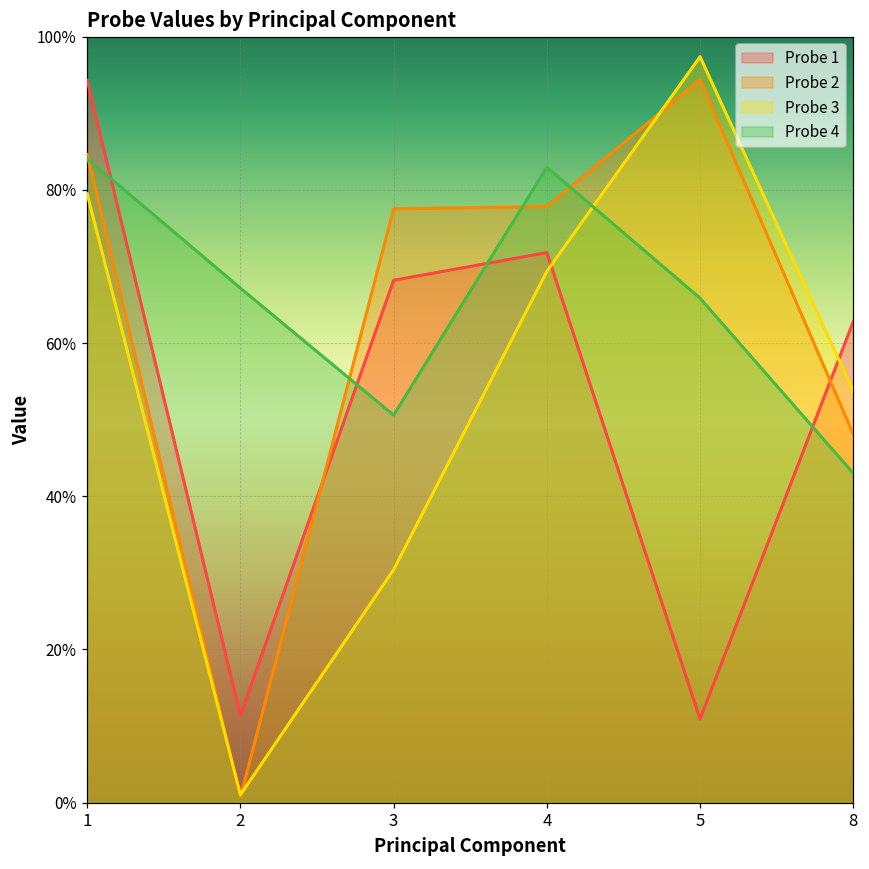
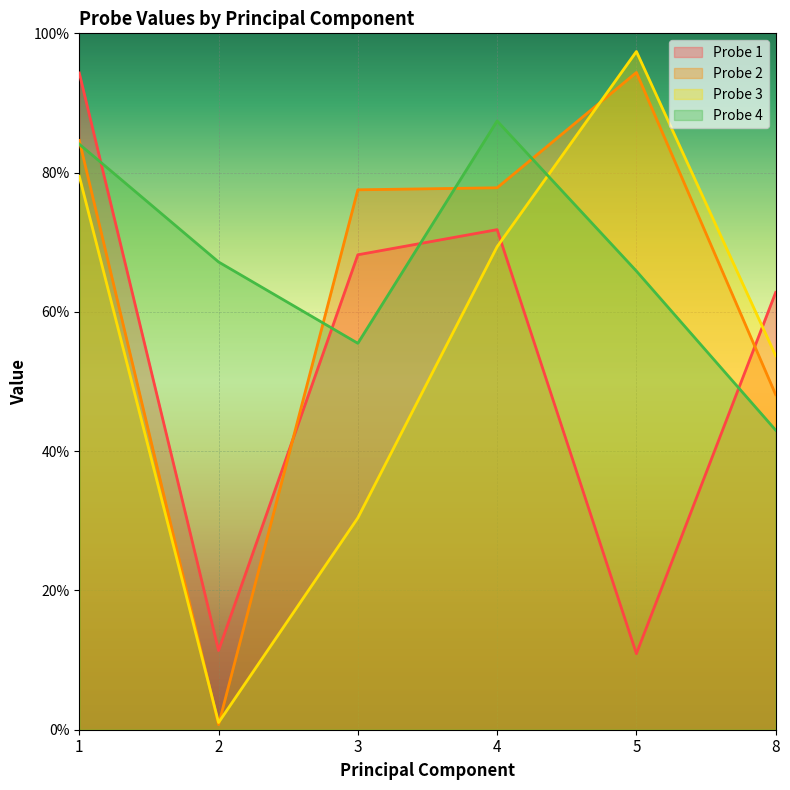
Probe 4, 3: 51% -> 55%
Probe 4, 4: 83% -> 87%
